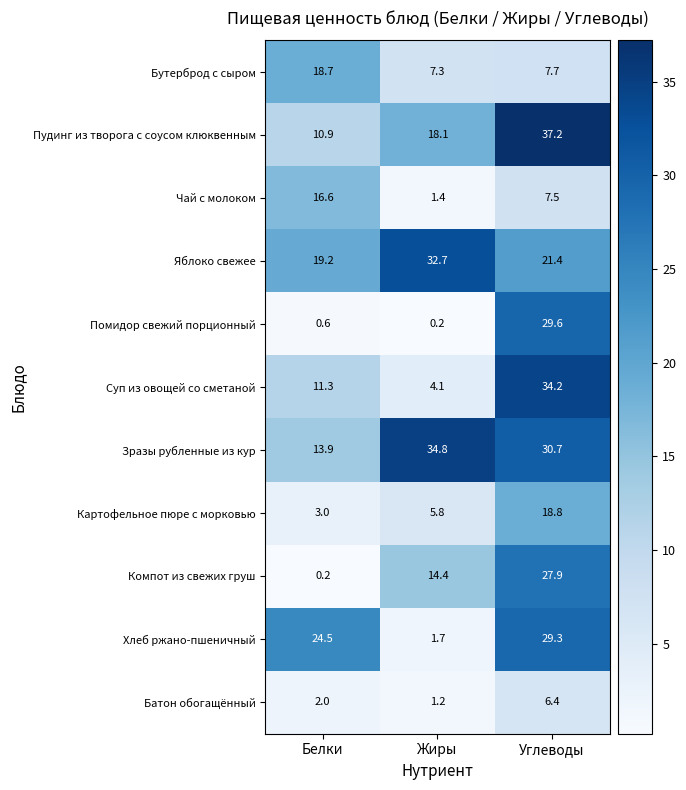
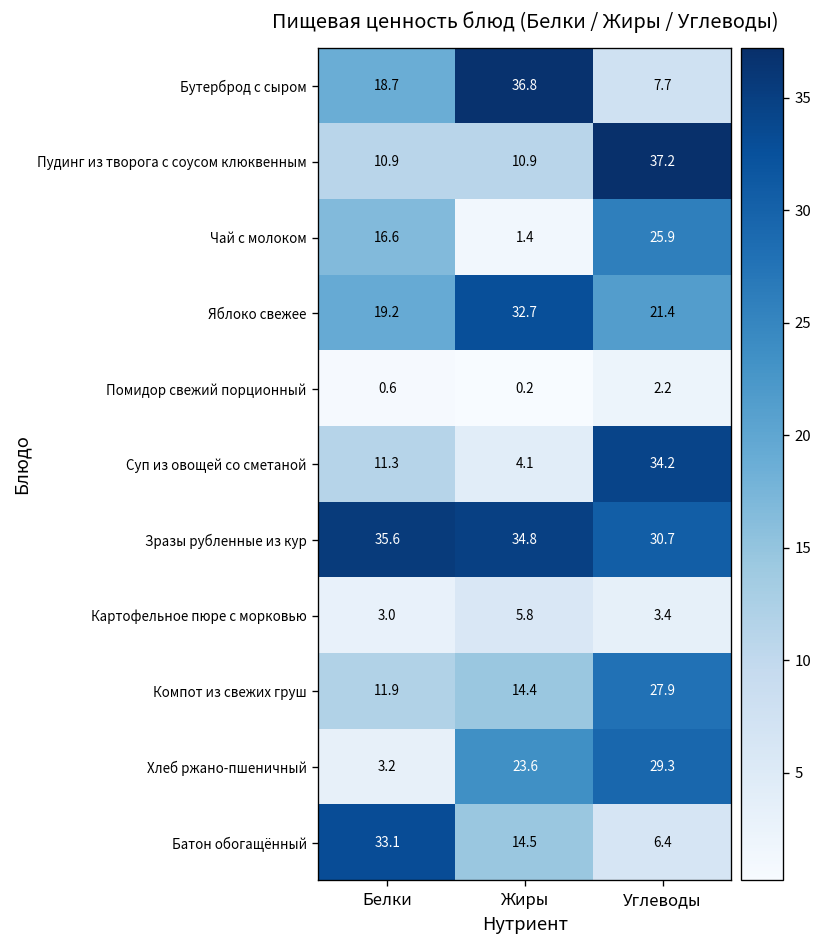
Бутерброд с сыром, Жиры: 7.3 -> 36.8
Пудинг из творога с соусом клюквенным, Жиры: 18.1 -> 10.9
Чай с молоком, Углеводы: 7.5 -> 25.9
Помидор свежий порционный, Углеводы: 29.6 -> 2.2
Зразы рубленные из кур, Белки: 13.9 -> 35.6
Картофельное пюре с морковью, Углеводы: 18.8 -> 3.4
Компот из свежих груш, Белки: 0.2 -> 11.9
Хлеб ржано-пшеничный, Белки: 24.5 -> 3.2
Хлеб ржано-пшеничный, Жиры: 1.7 -> 23.6
Батон обогащённый, Белки: 2.0 -> 33.1
Батон обогащённый, Жиры: 1.2 -> 14.5
